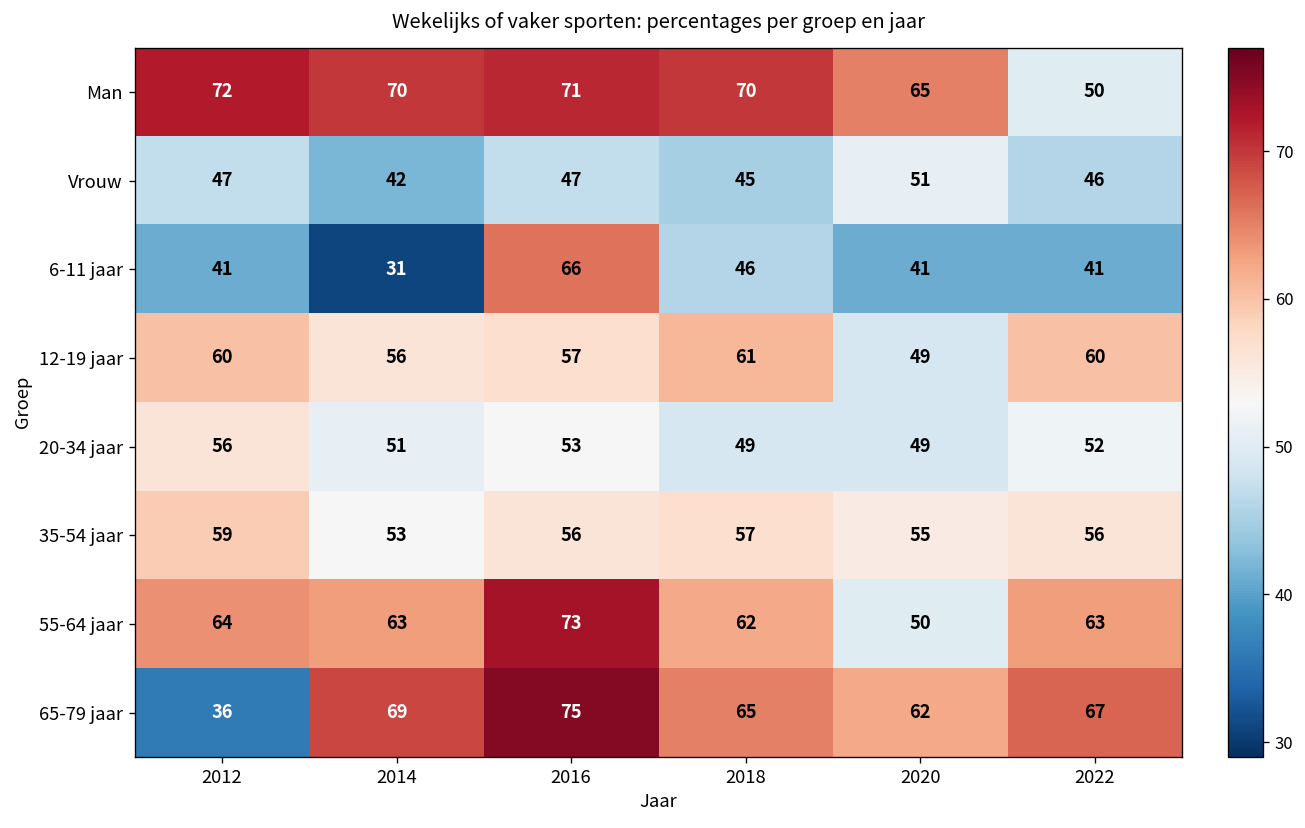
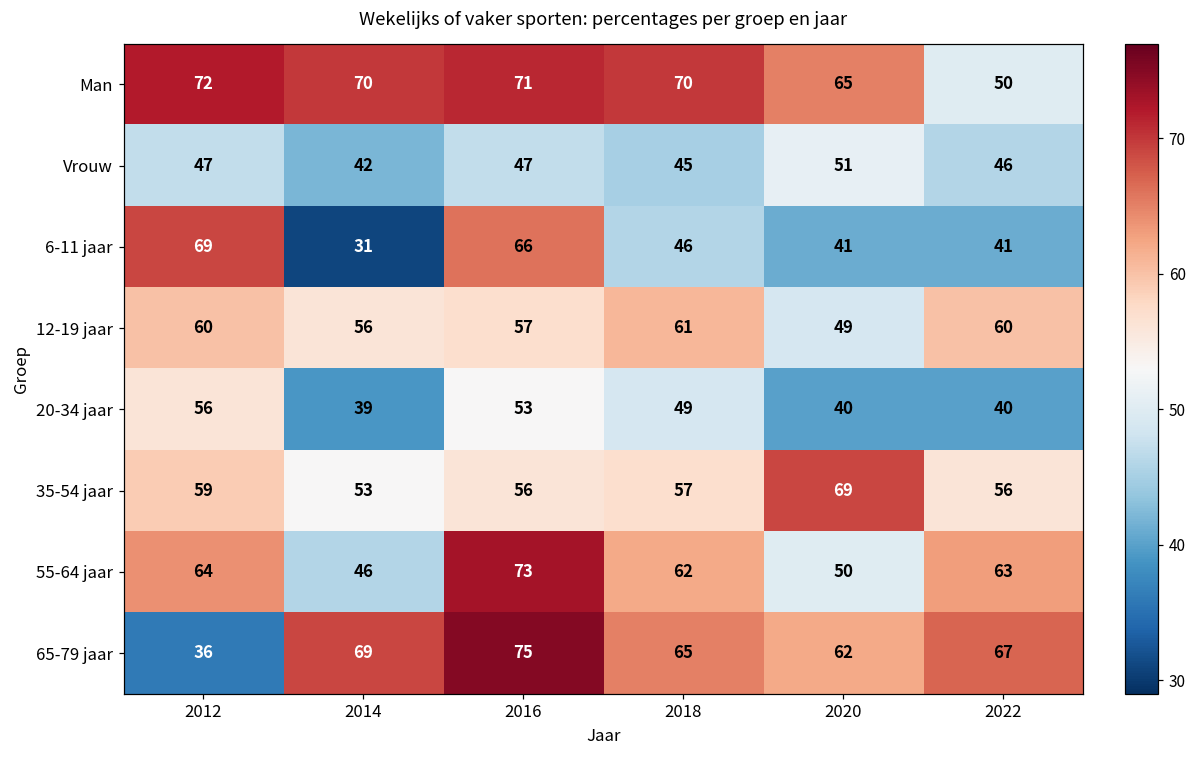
6-11 jaar, 2012: 41 -> 69
20-34 jaar, 2014: 51 -> 39
20-34 jaar, 2020: 49 -> 40
20-34 jaar, 2022: 52 -> 40
35-54 jaar, 2020: 55 -> 69
55-64 jaar, 2014: 63 -> 46
